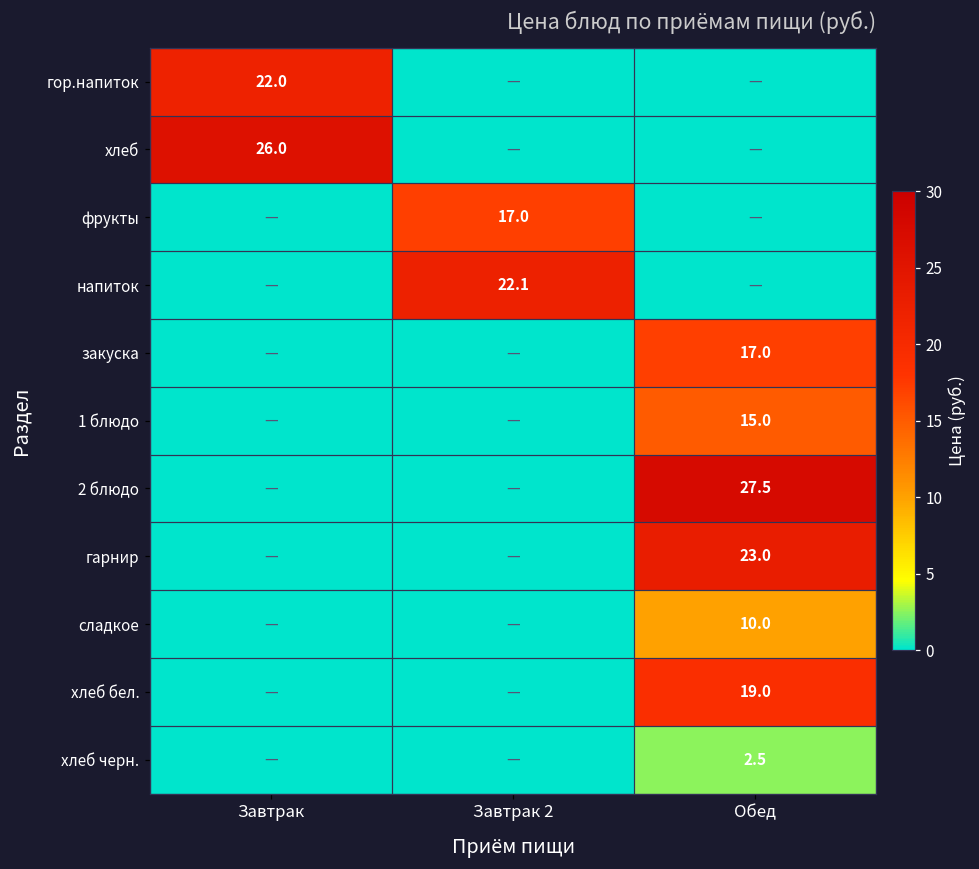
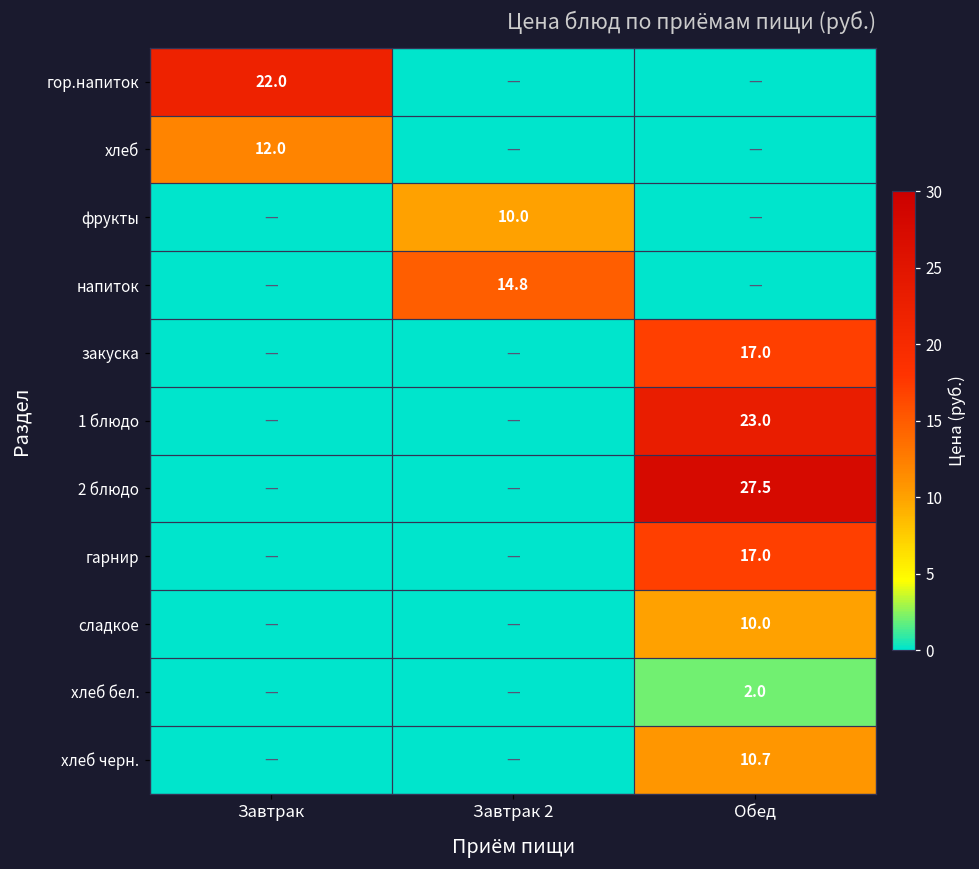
хлеб, Завтрак: 26.0 -> 12.0
фрукты, Завтрак 2: 17.0 -> 10.0
напиток, Завтрак 2: 22.1 -> 14.8
1 блюдо, Обед: 15.0 -> 23.0
гарнир, Обед: 23.0 -> 17.0
хлеб бел., Обед: 19.0 -> 2.0
хлеб черн., Обед: 2.5 -> 10.7
